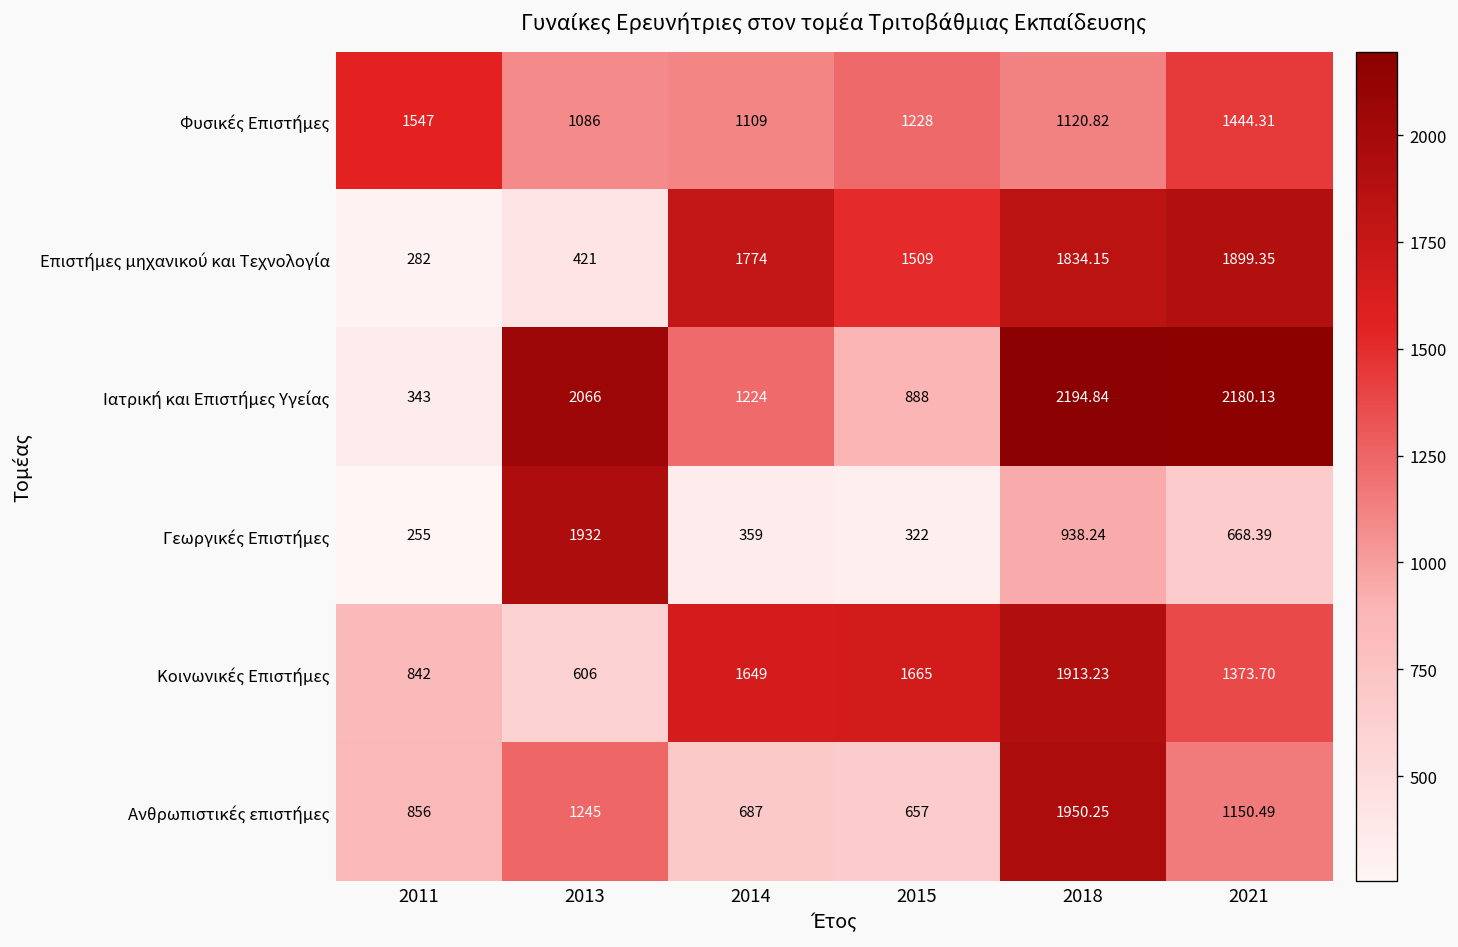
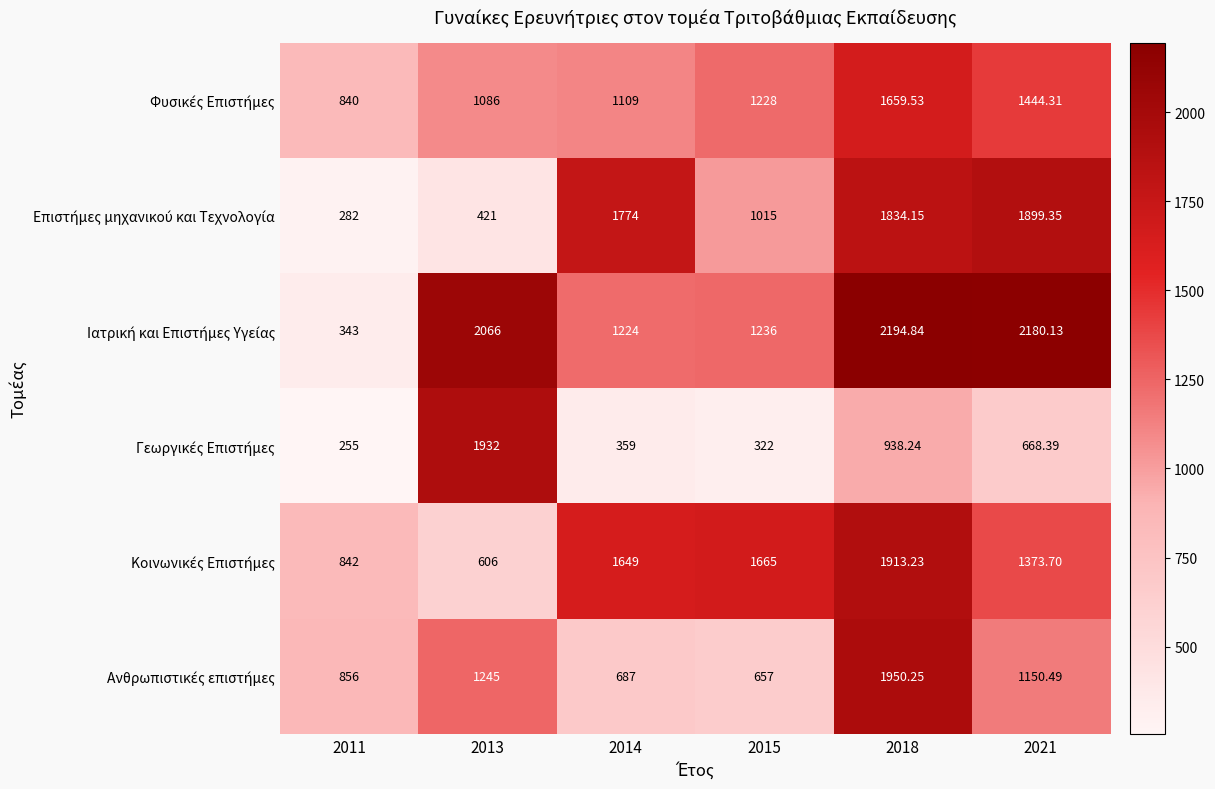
Φυσικές Επιστήμες, 2011: 1547 -> 840
Φυσικές Επιστήμες, 2018: 1120.82 -> 1659.53
Επιστήμες μηχανικού και Τεχνολογία, 2015: 1509 -> 1015
Ιατρική και Επιστήμες Υγείας, 2015: 888 -> 1236
